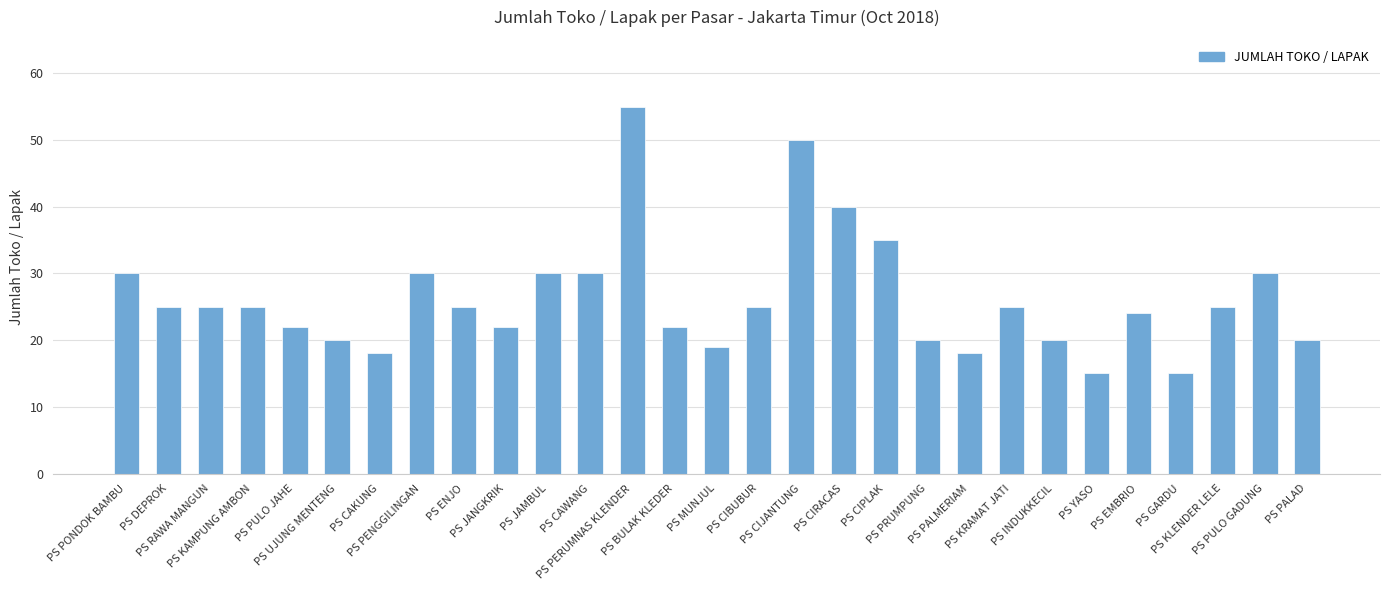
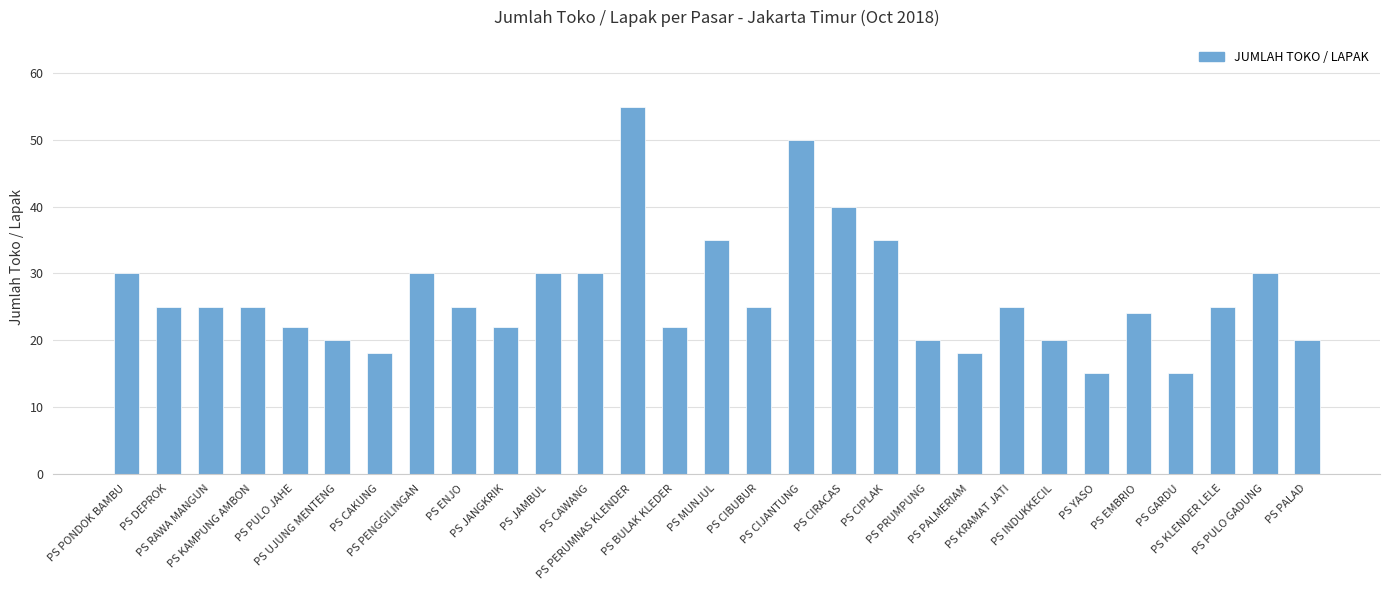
PS MUNJUL: 19 -> 35
